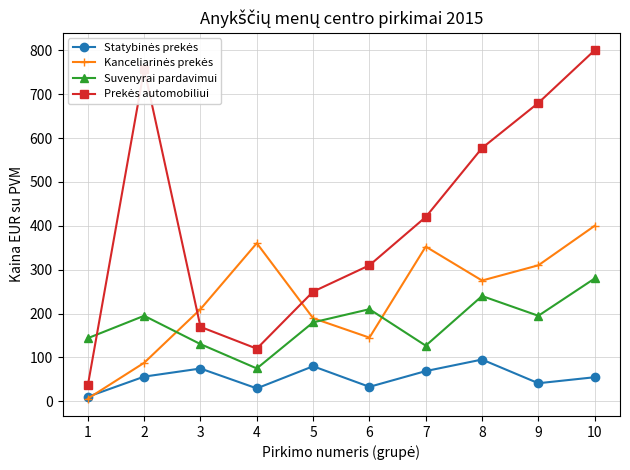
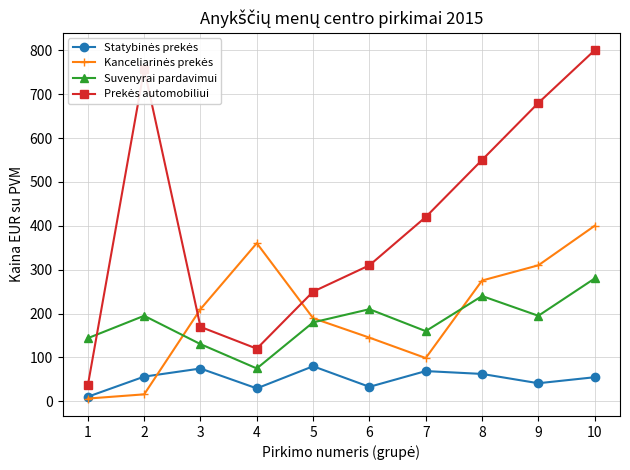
Kanceliarinės prekės, 2: 90 -> 20
Kanceliarinės prekės, 7: 350 -> 100
Suvenyrai pardavimui, 7: 130 -> 160
Statybinės prekės, 8: 100 -> 60
Prekės automobiliui, 8: 580 -> 550
